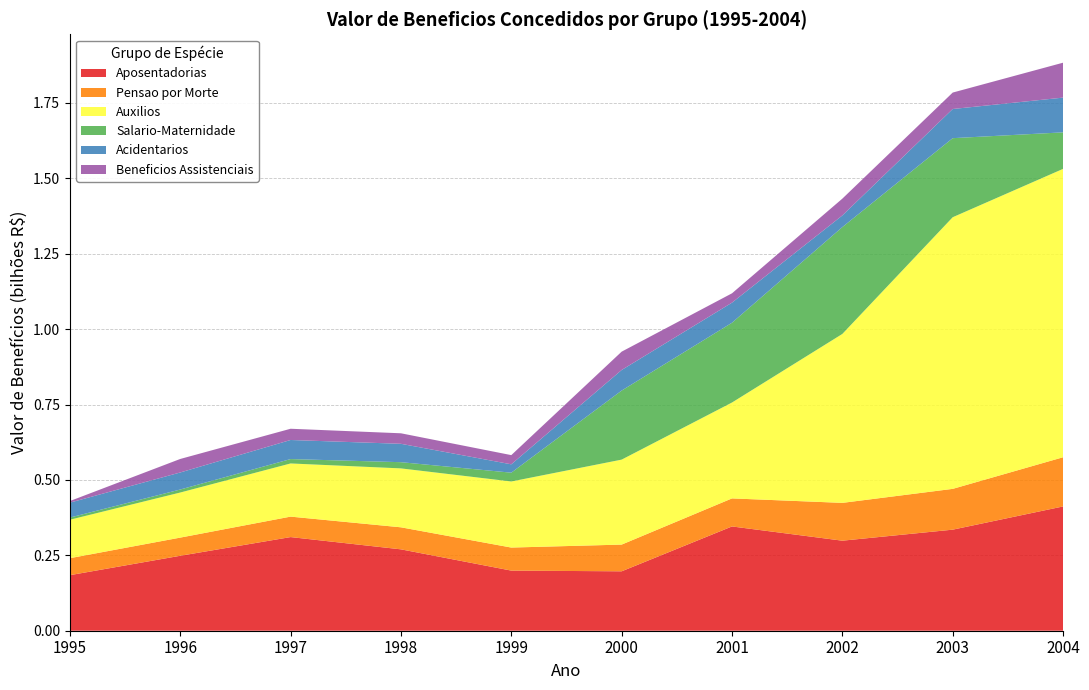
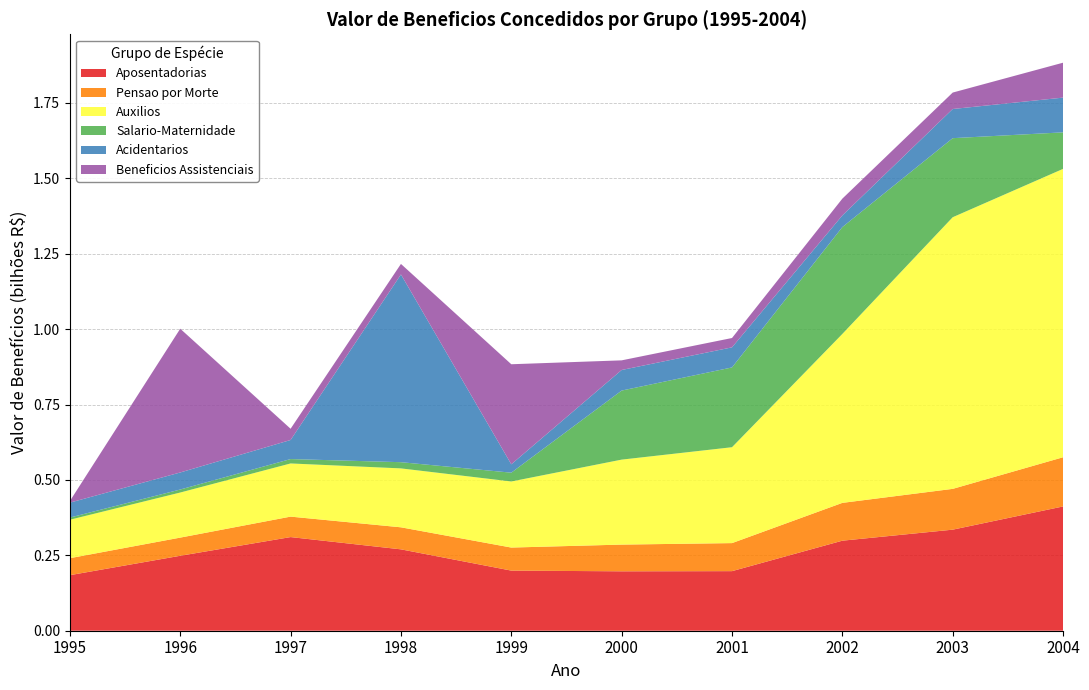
Beneficios Assistenciais, 1996: 0.04 -> 0.48
Acidentarios, 1998: 0.06 -> 0.62
Beneficios Assistenciais, 1999: 0.03 -> 0.33
Beneficios Assistenciais, 2000: 0.06 -> 0.03
Aposentadorias, 2001: 0.35 -> 0.20
